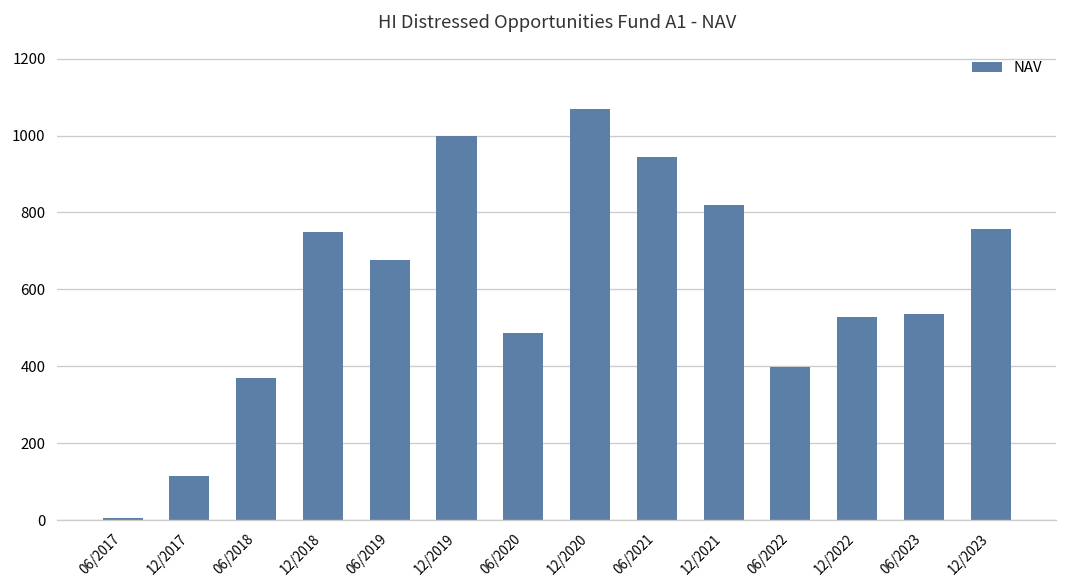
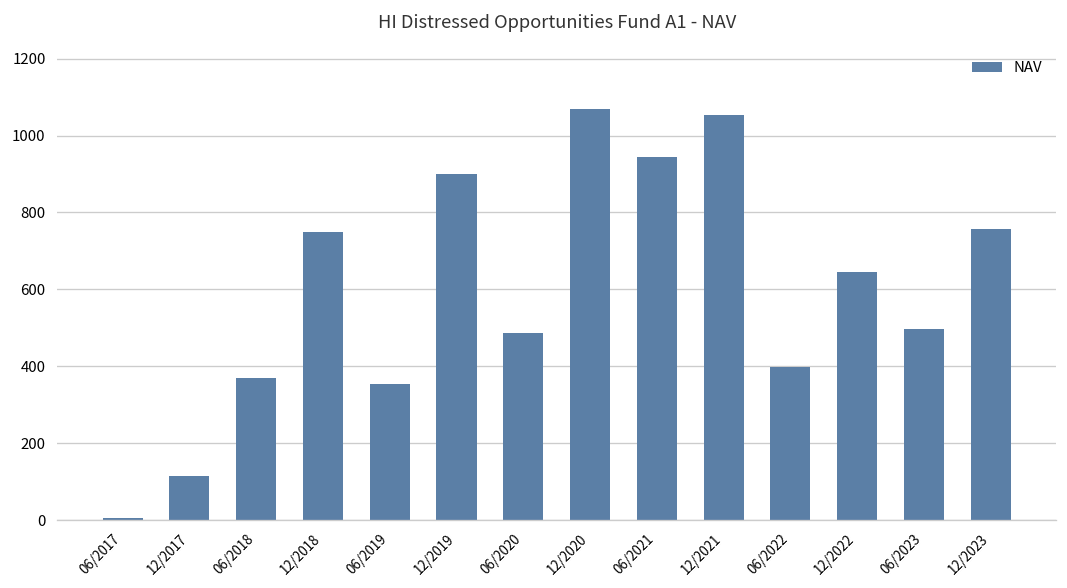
06/2019: 680 -> 350
12/2019: 1000 -> 900
12/2021: 820 -> 1050
12/2022: 530 -> 650
06/2023: 540 -> 500
